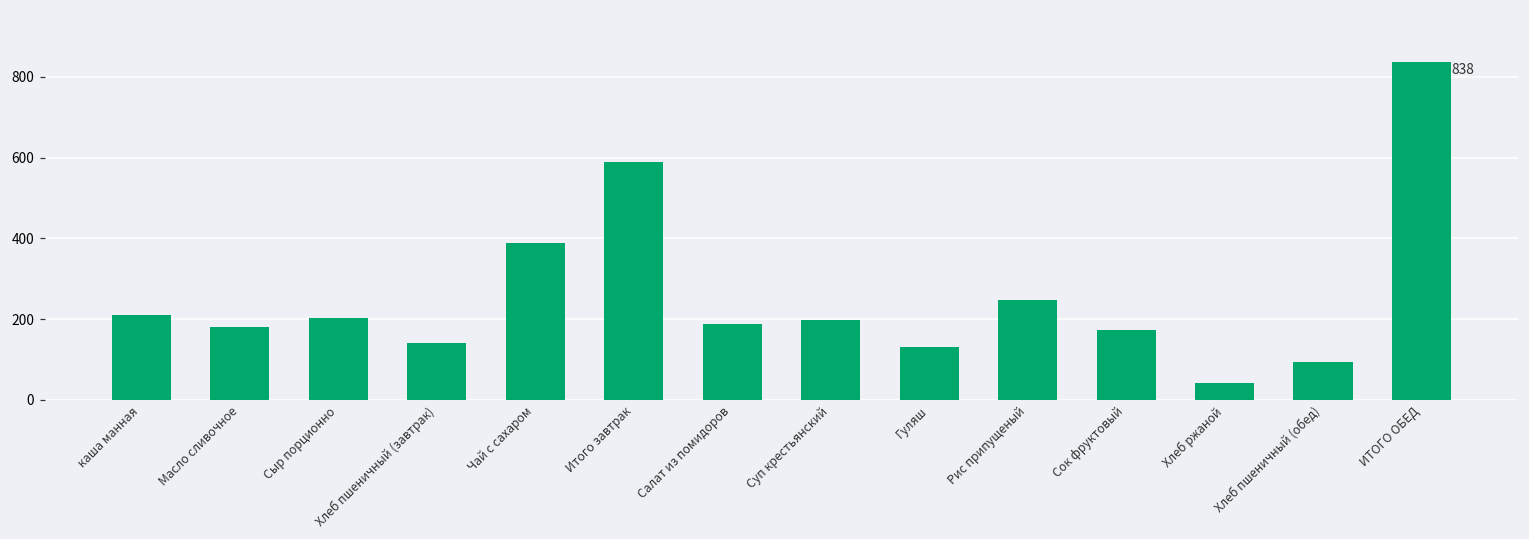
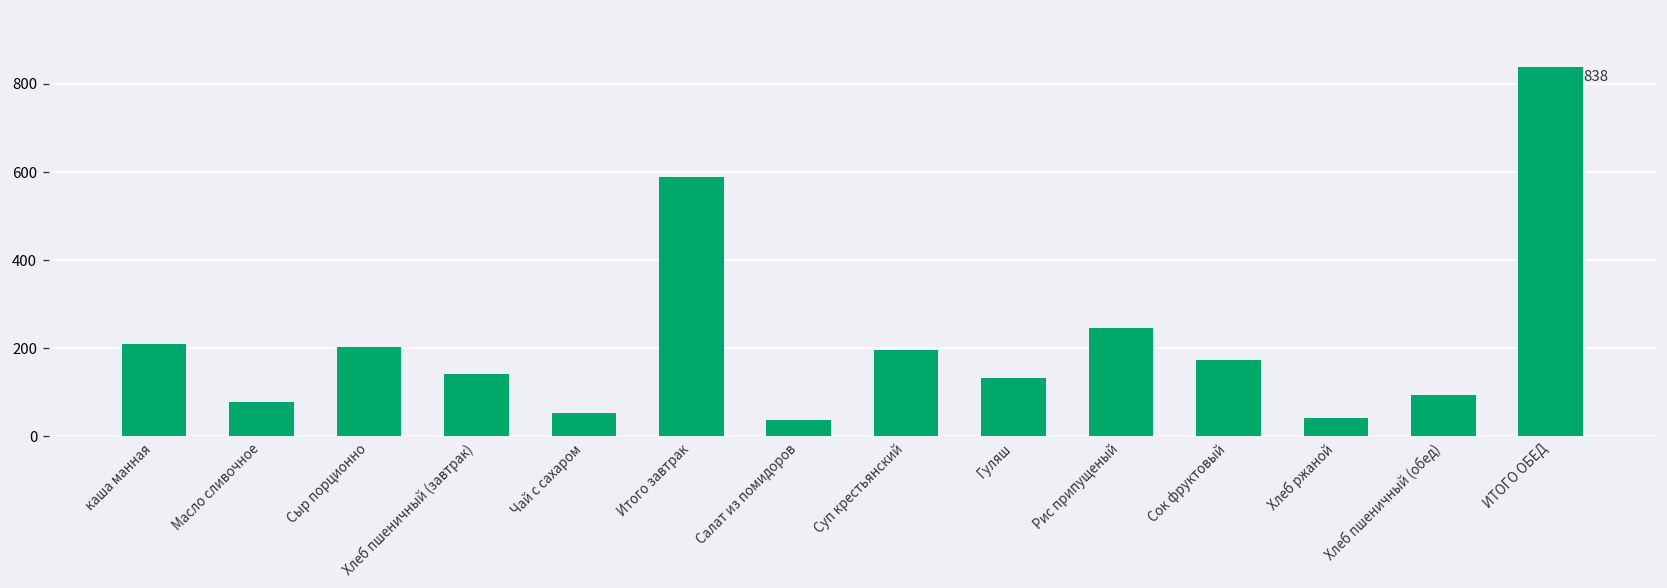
Масло сливочное: 180 -> 80
Чай с сахаром: 390 -> 50
Салат из помидоров: 190 -> 40
